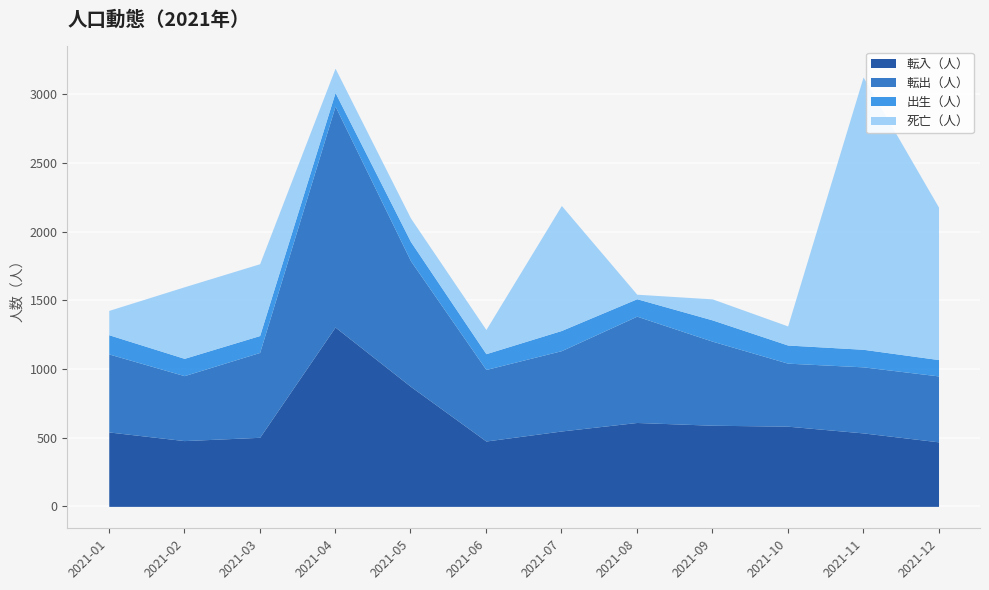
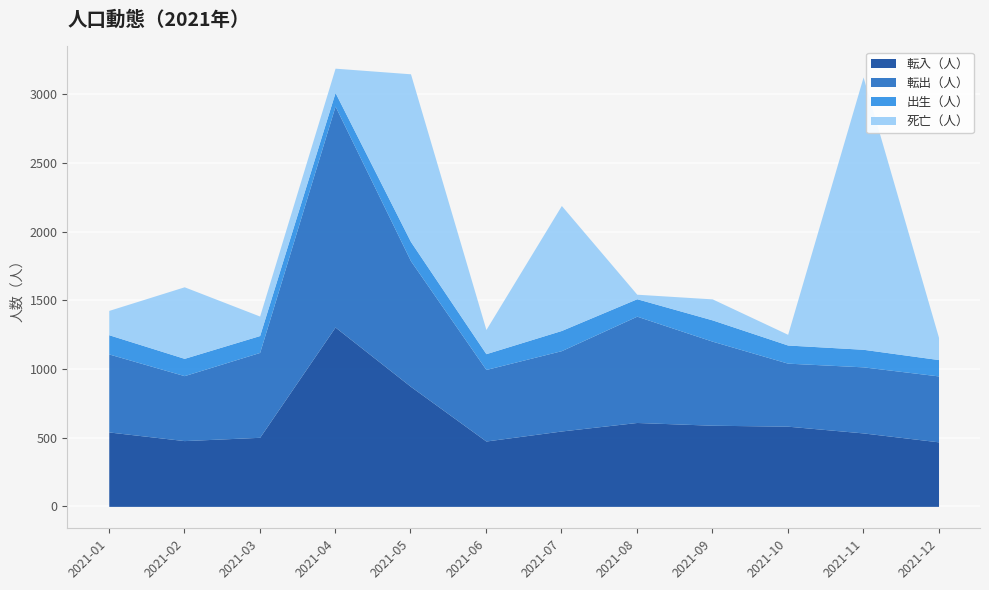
死亡（人）, 2021-03: 520 -> 140
死亡（人）, 2021-05: 170 -> 1220
死亡（人）, 2021-10: 140 -> 80
死亡（人）, 2021-12: 1110 -> 160
